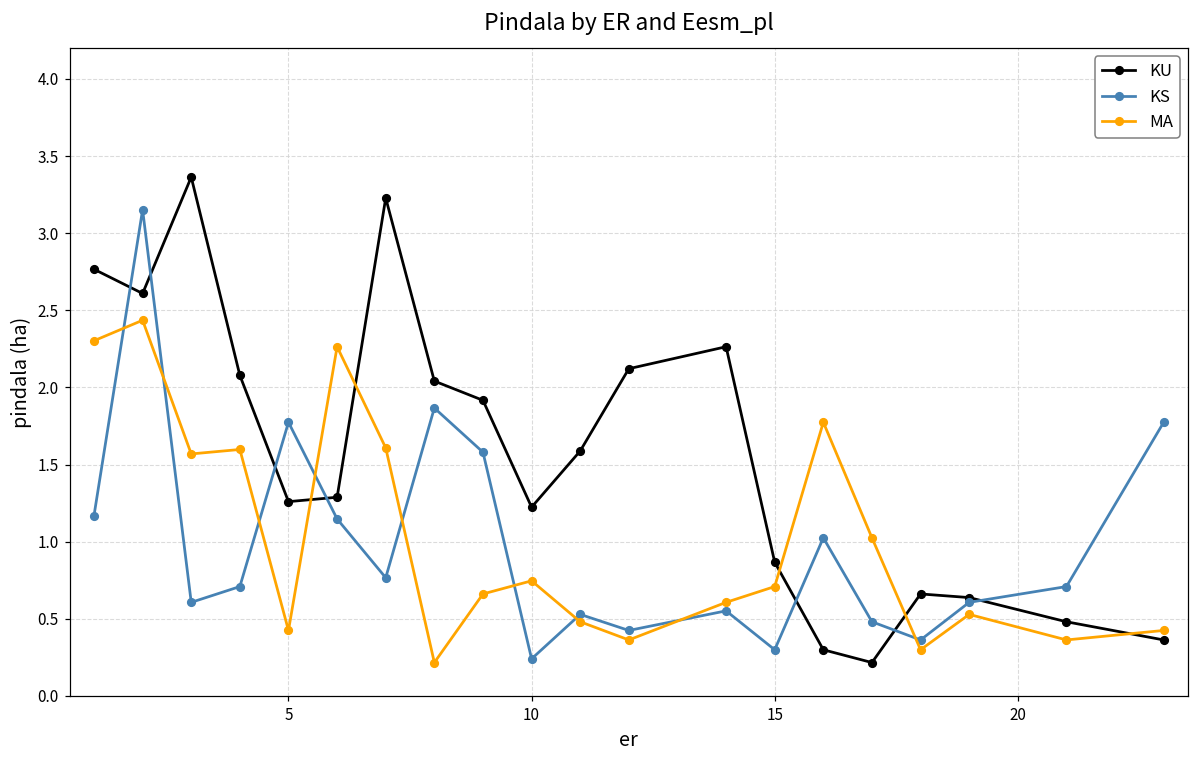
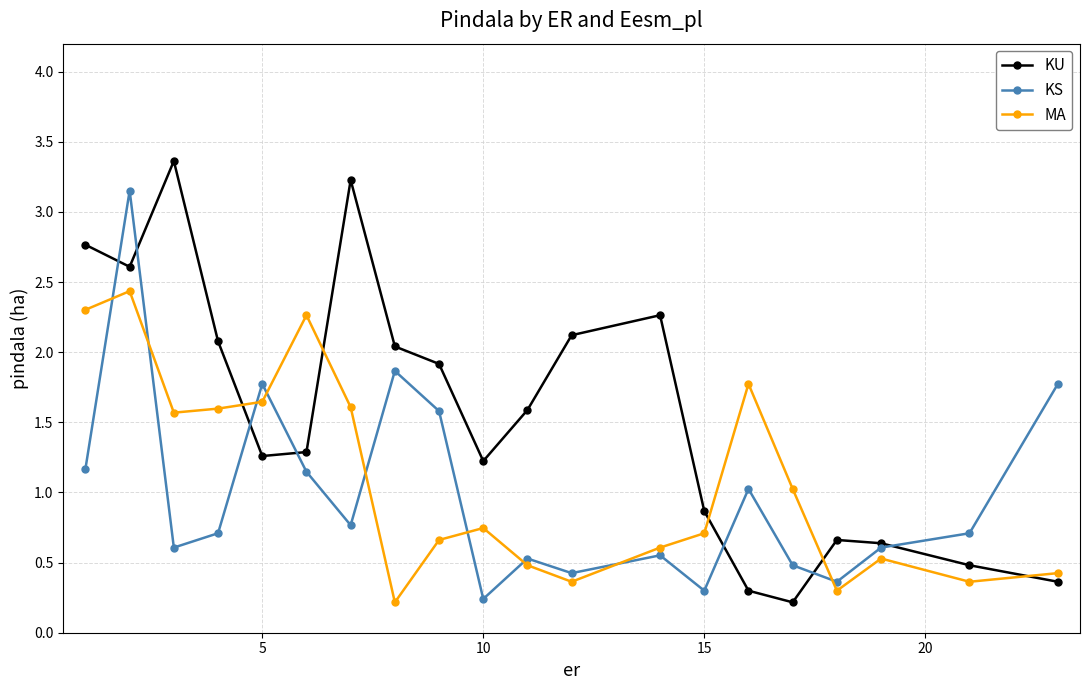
MA, 5: 0.42 -> 1.65
